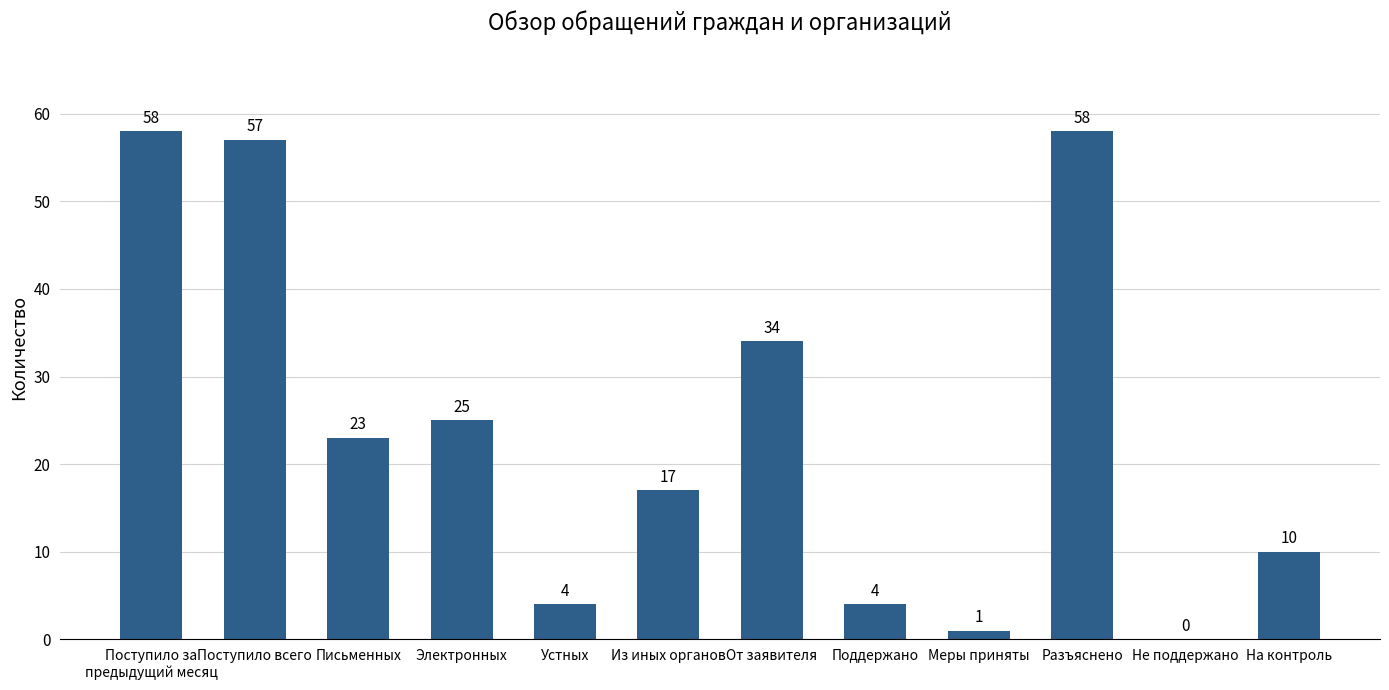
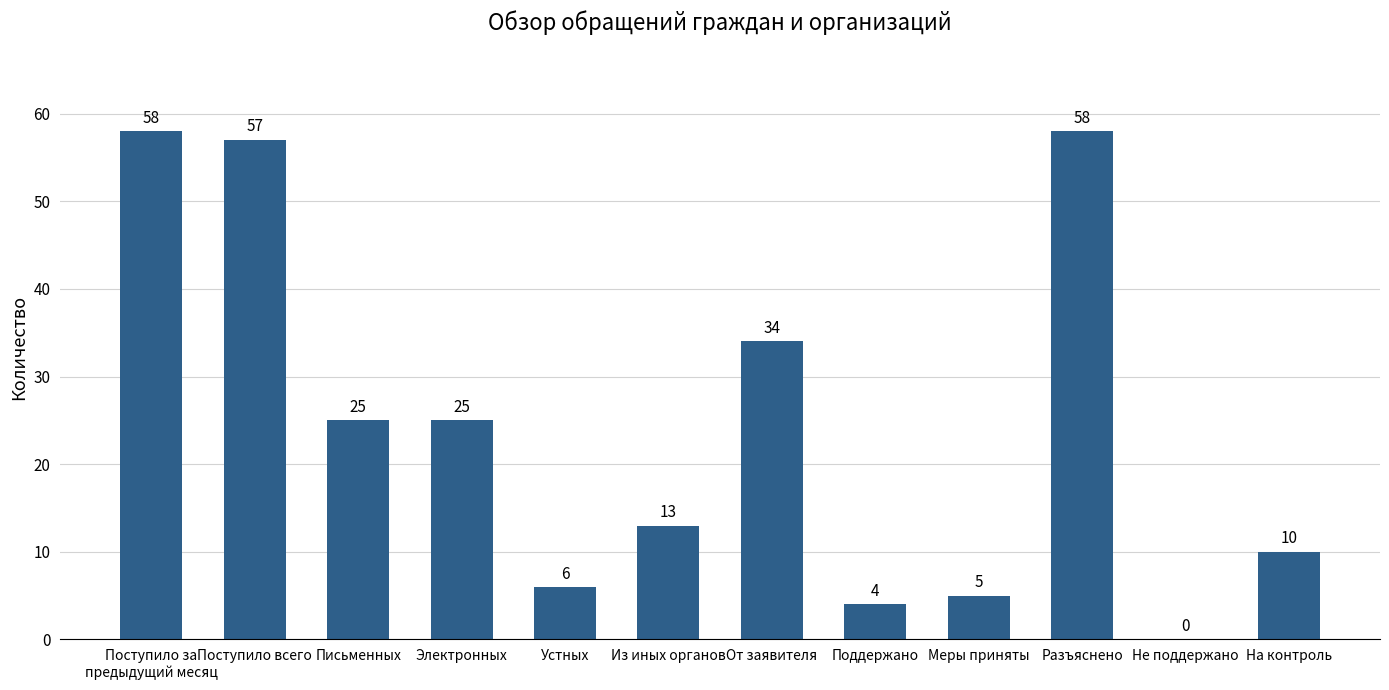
Письменных: 23 -> 25
Устных: 4 -> 6
Из иных органов: 17 -> 13
Меры приняты: 1 -> 5
